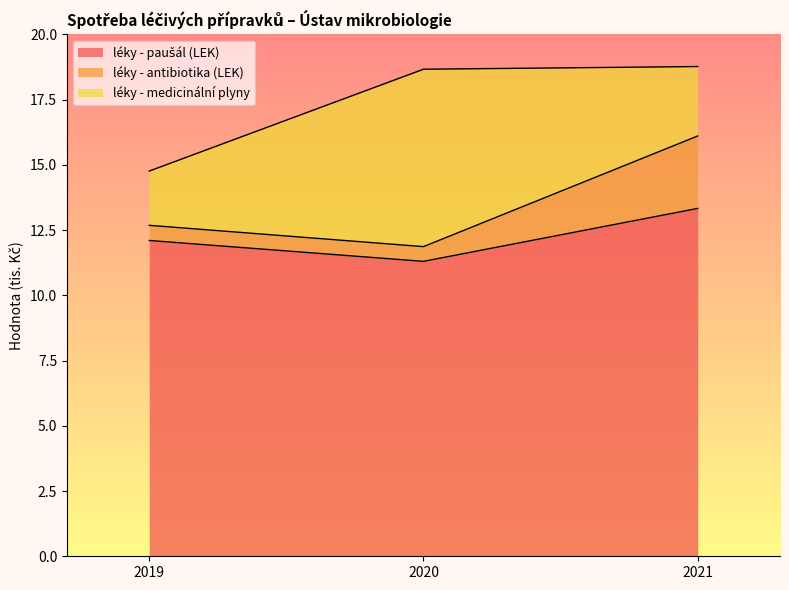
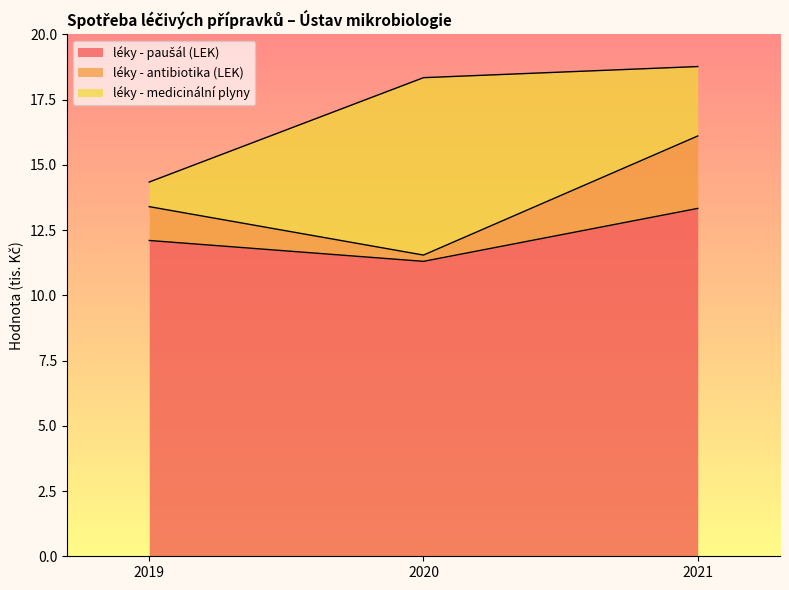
léky - antibiotika (LEK), 2019: 0.6 -> 1.3
léky - medicinální plyny, 2019: 2.1 -> 0.9
léky - antibiotika (LEK), 2020: 0.6 -> 0.2
